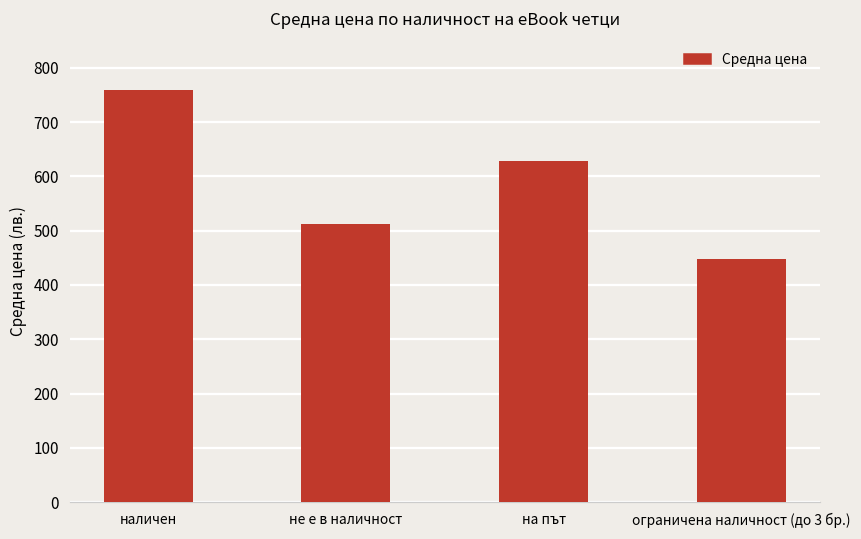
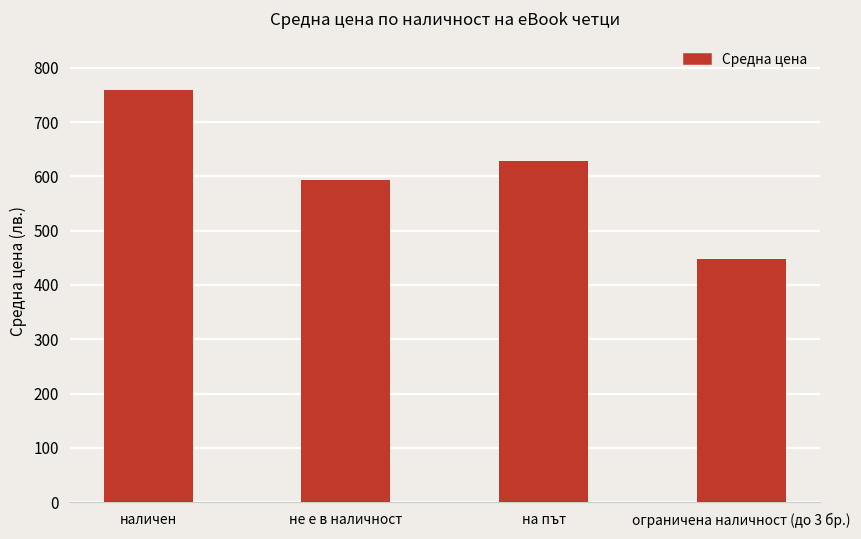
не е в наличност: 510 -> 590
